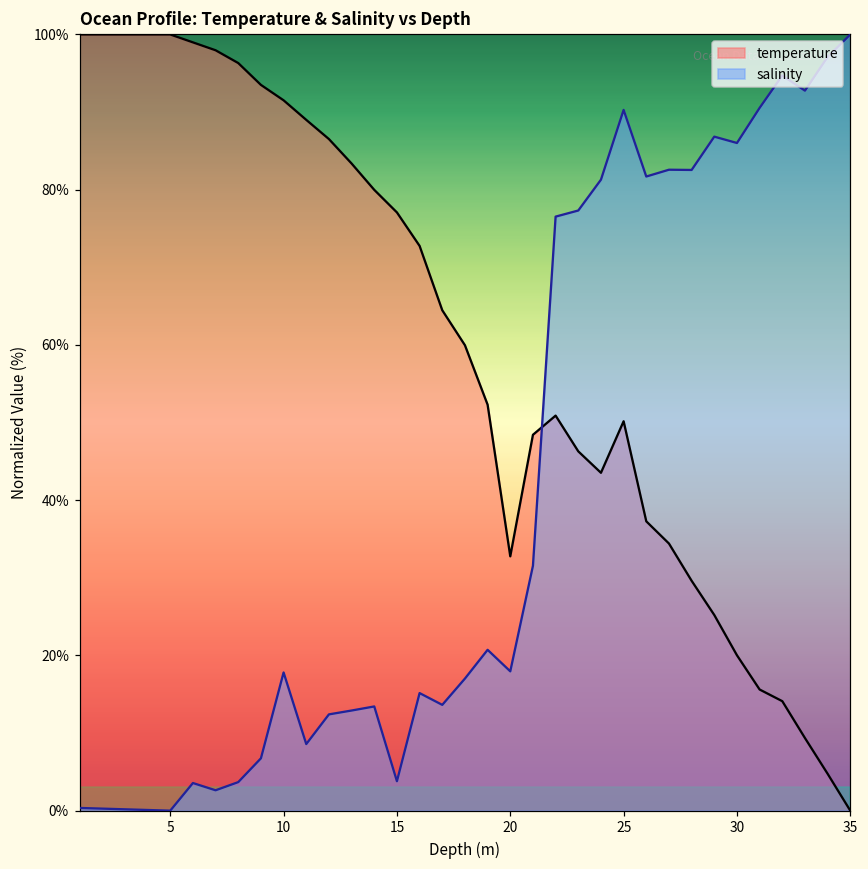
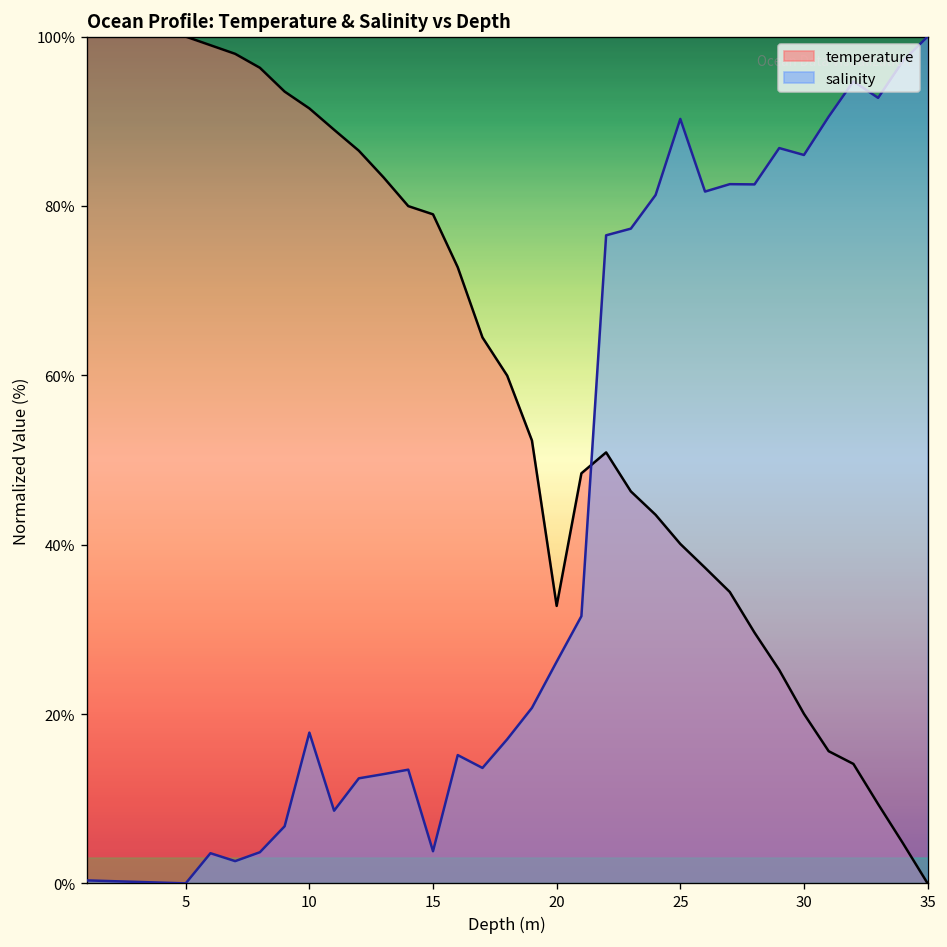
temperature, 15: 77% -> 79%
salinity, 20: 18% -> 26%
temperature, 25: 50% -> 40%
